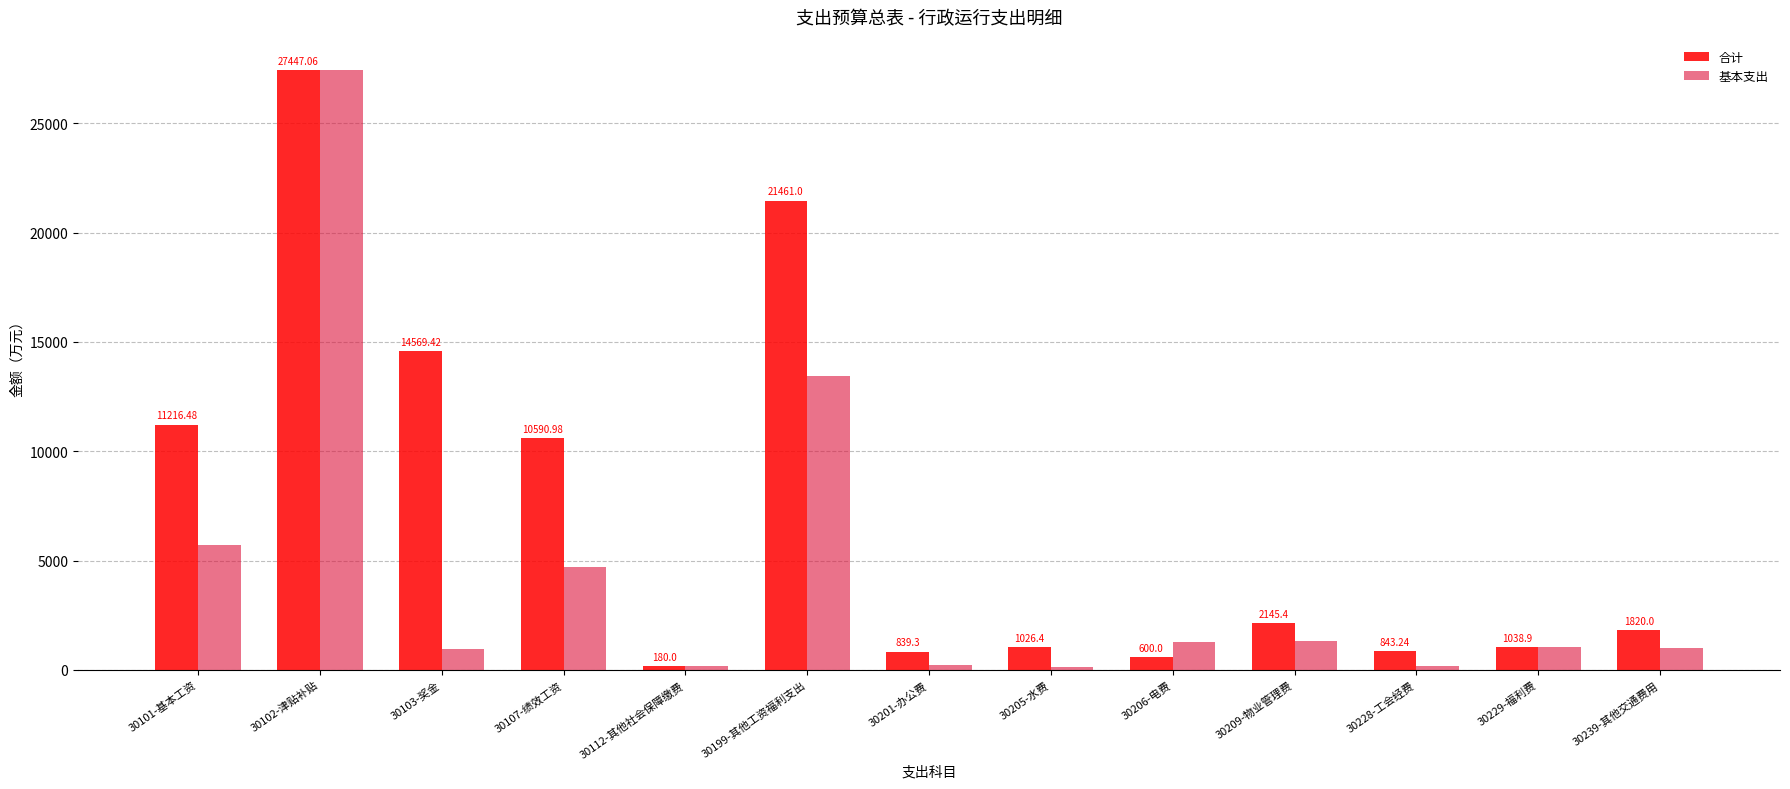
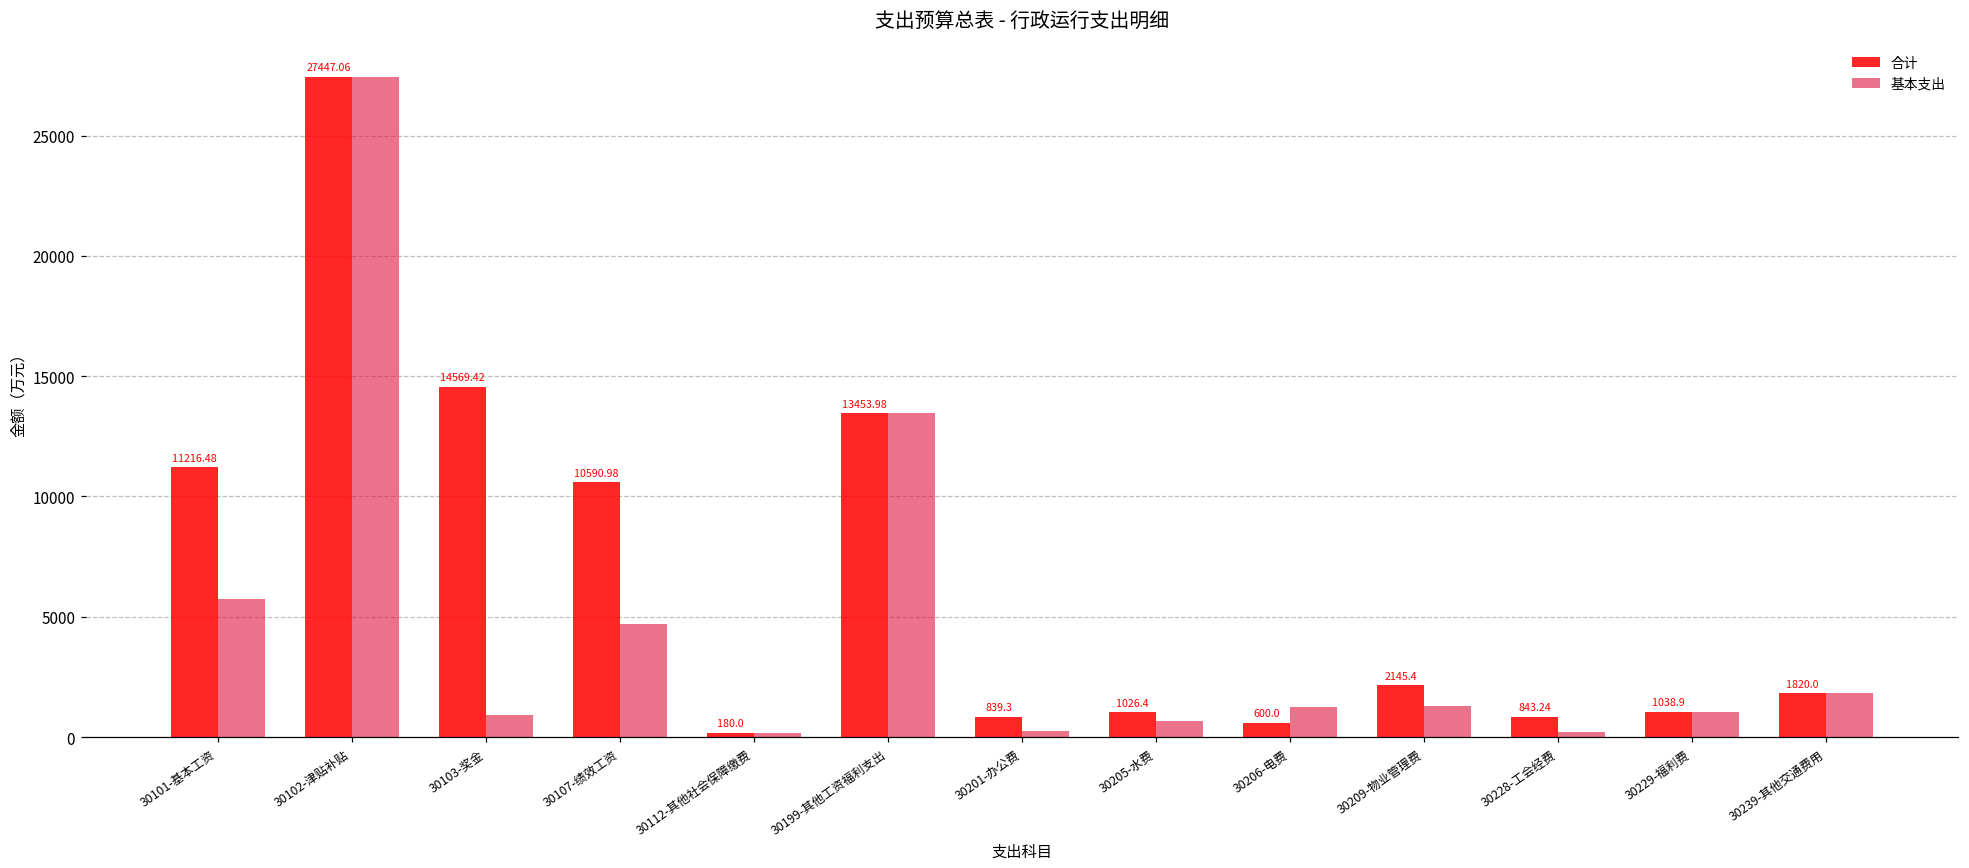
合计, 30199-其他工资福利支出: 21461.0 -> 13453.98
基本支出, 30205-水费: 100 -> 700
基本支出, 30239-其他交通费用: 1000 -> 1800
